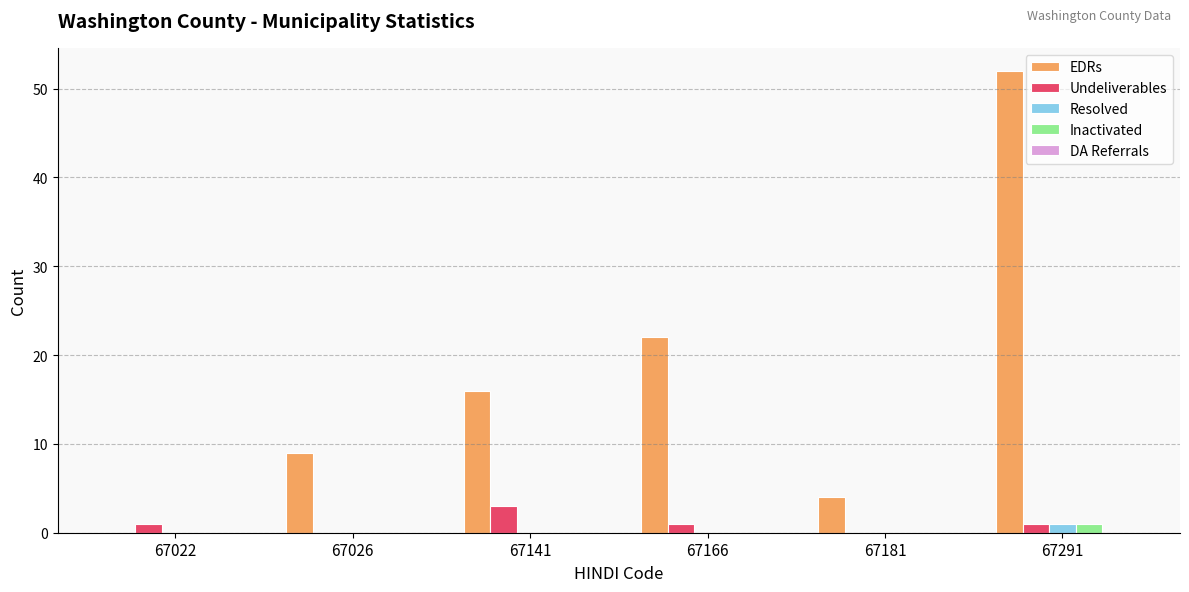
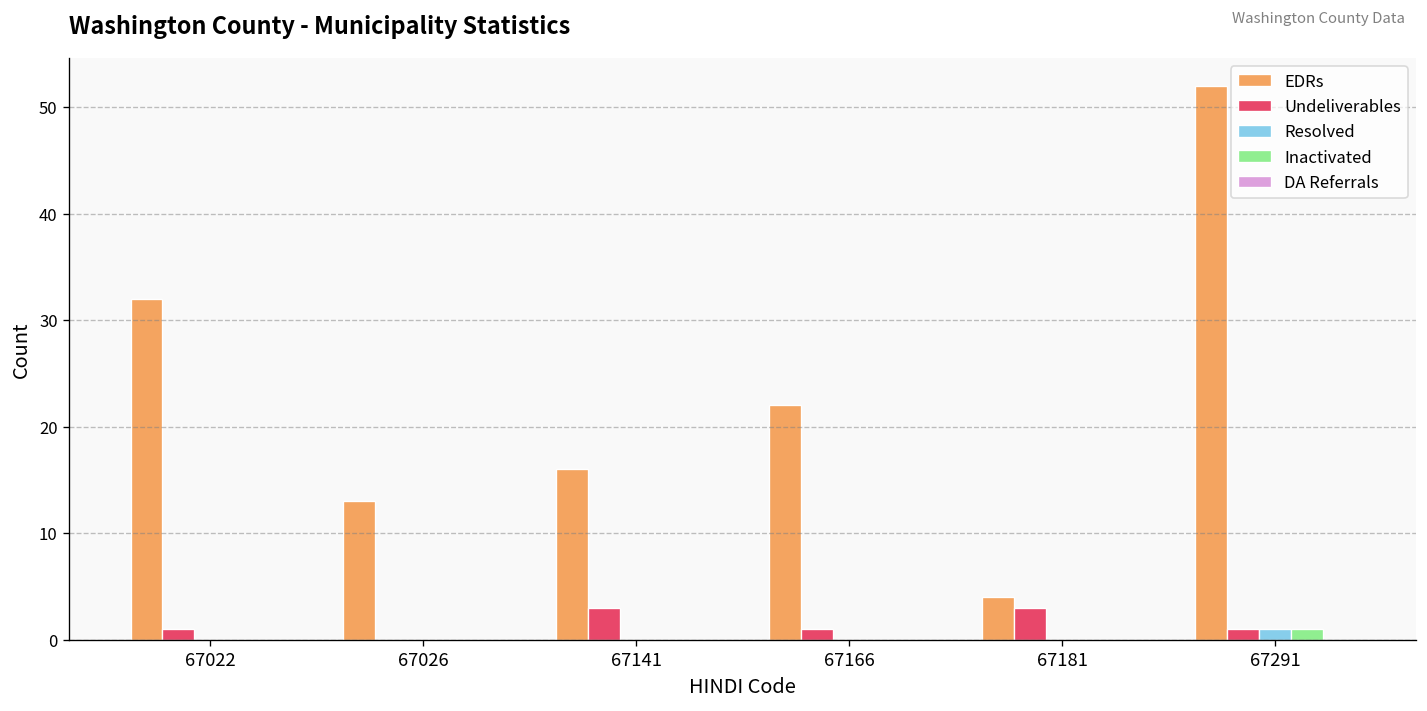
EDRs, 67022: 0 -> 32
EDRs, 67026: 9 -> 13
Undeliverables, 67181: 0 -> 3
